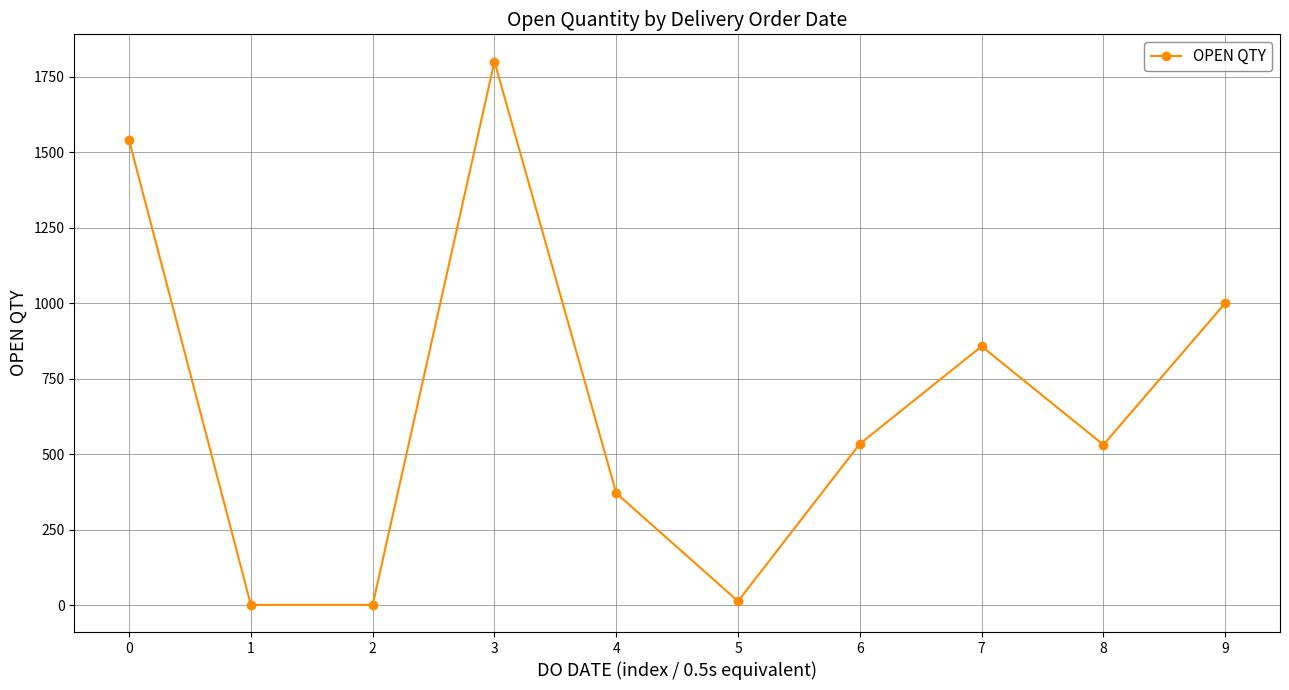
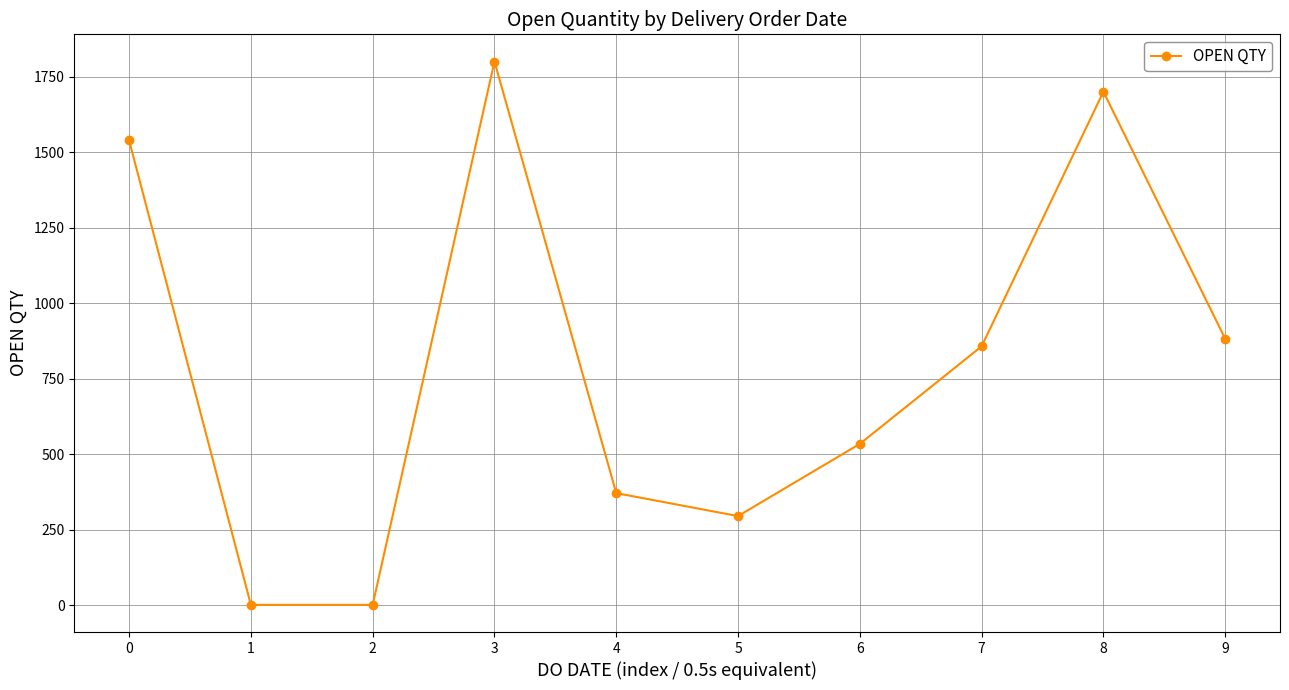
5: 10 -> 300
8: 530 -> 1700
9: 1000 -> 880
